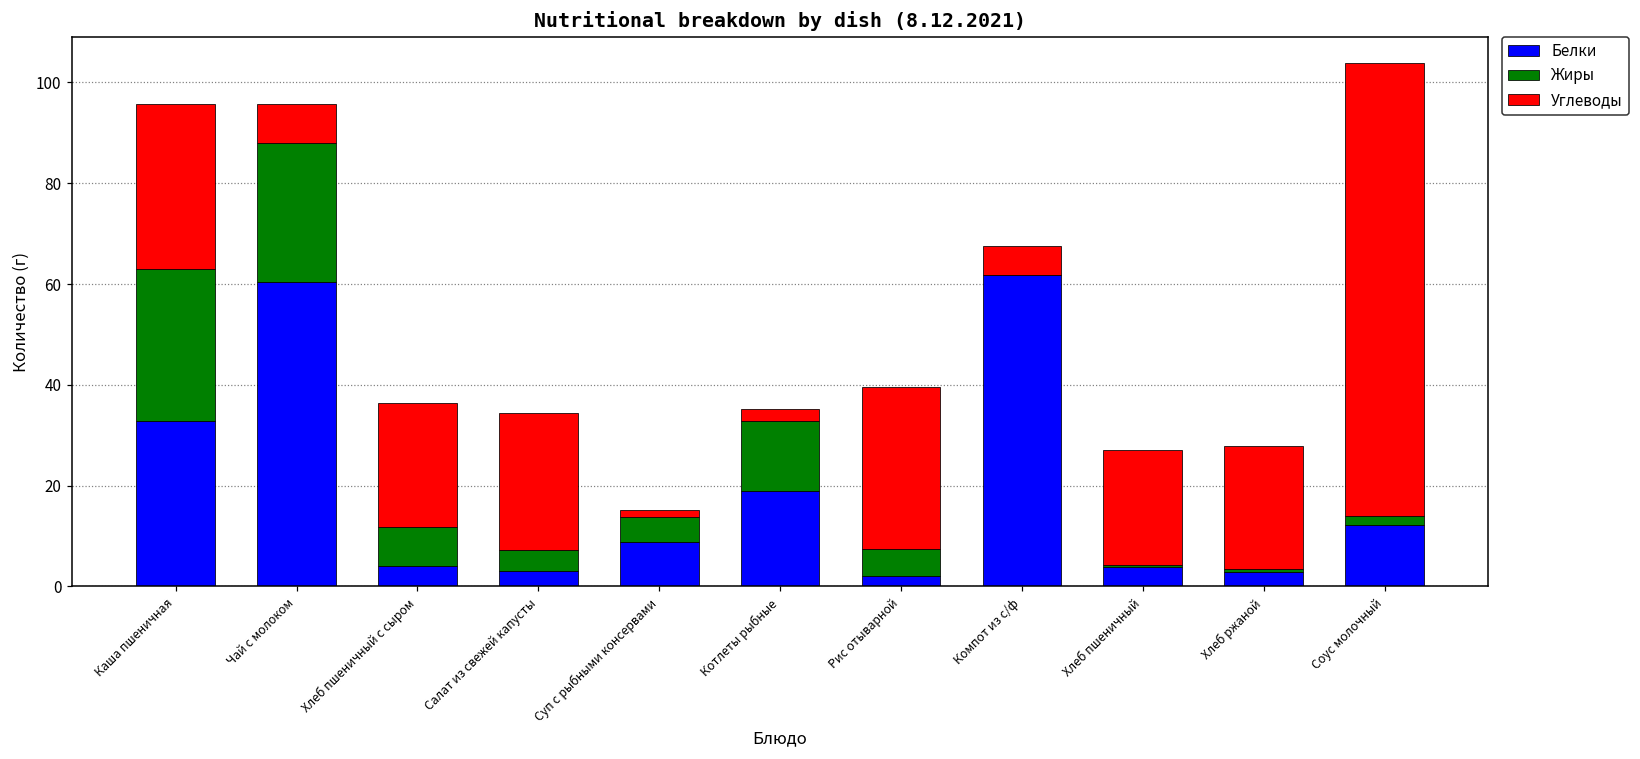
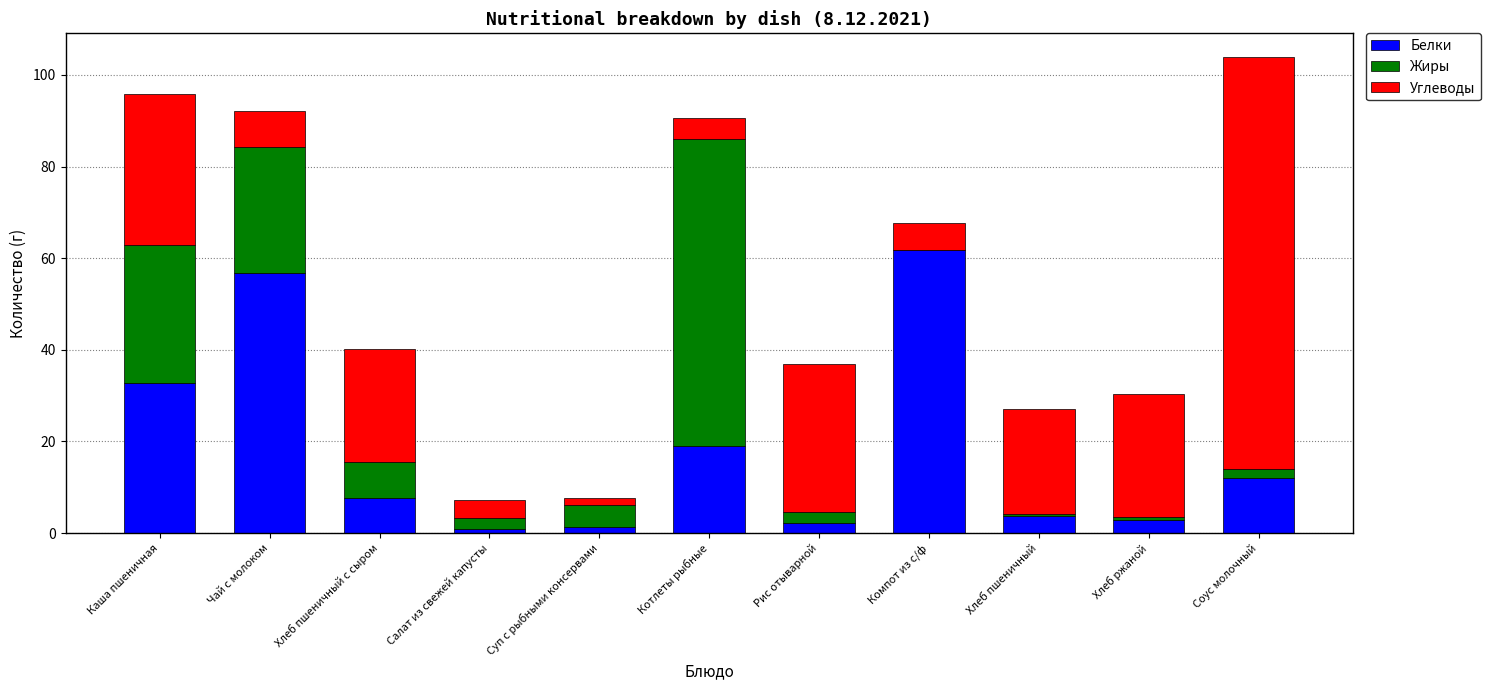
Белки, Чай с молоком: 60 -> 57
Белки, Хлеб пшеничный с сыром: 4 -> 8
Белки, Салат из свежей капусты: 3 -> 1
Жиры, Салат из свежей капусты: 4 -> 2
Углеводы, Салат из свежей капусты: 27 -> 4
Белки, Суп с рыбными консервами: 9 -> 1
Жиры, Котлеты рыбные: 14 -> 67
Углеводы, Котлеты рыбные: 2 -> 5
Жиры, Рис отыварной: 5 -> 3
Углеводы, Хлеб ржаной: 24 -> 27
